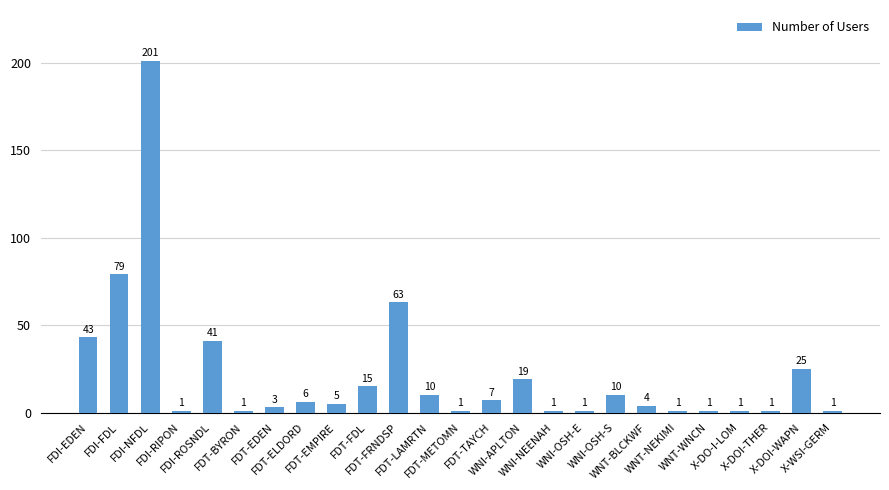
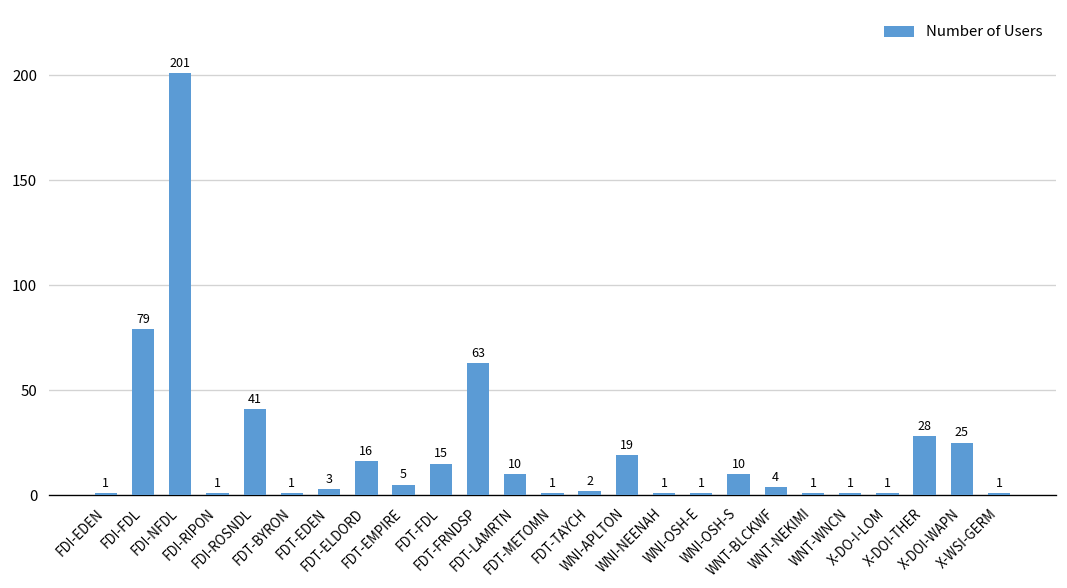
FDI-EDEN: 43 -> 1
FDT-ELDORD: 6 -> 16
FDT-TAYCH: 7 -> 2
X-DOI-THER: 1 -> 28
